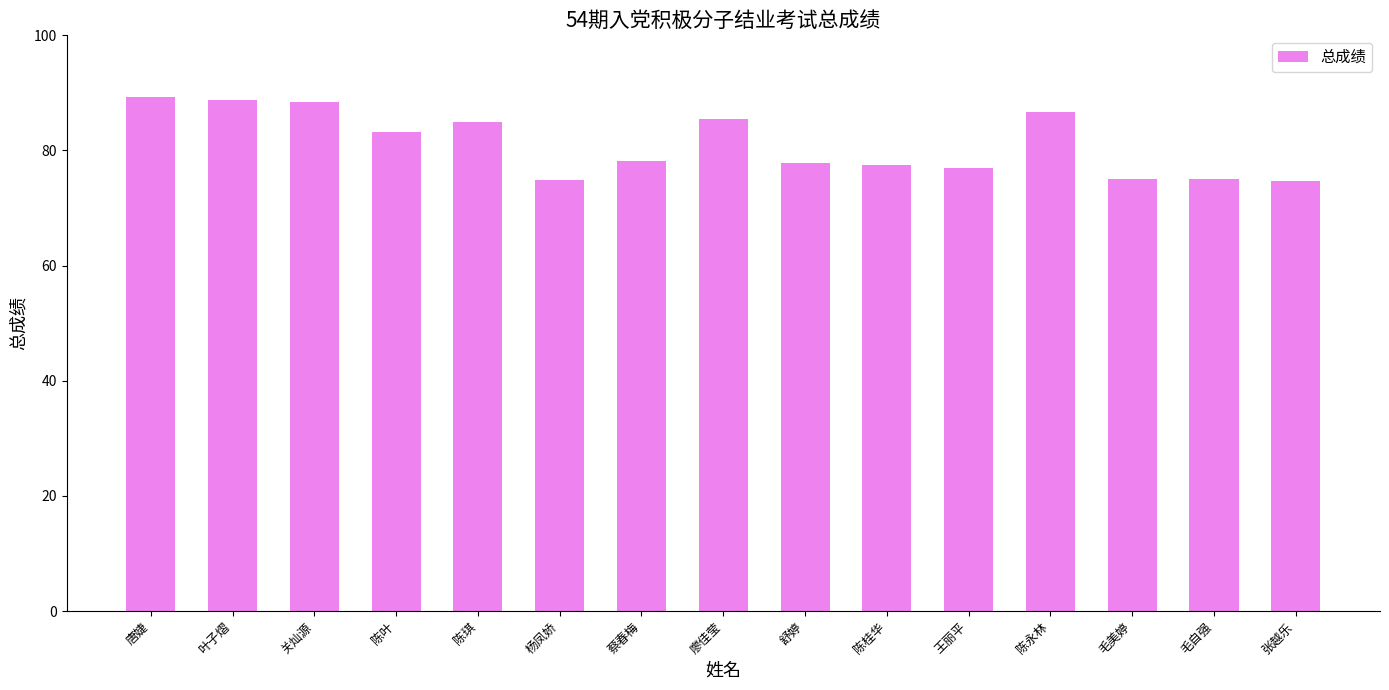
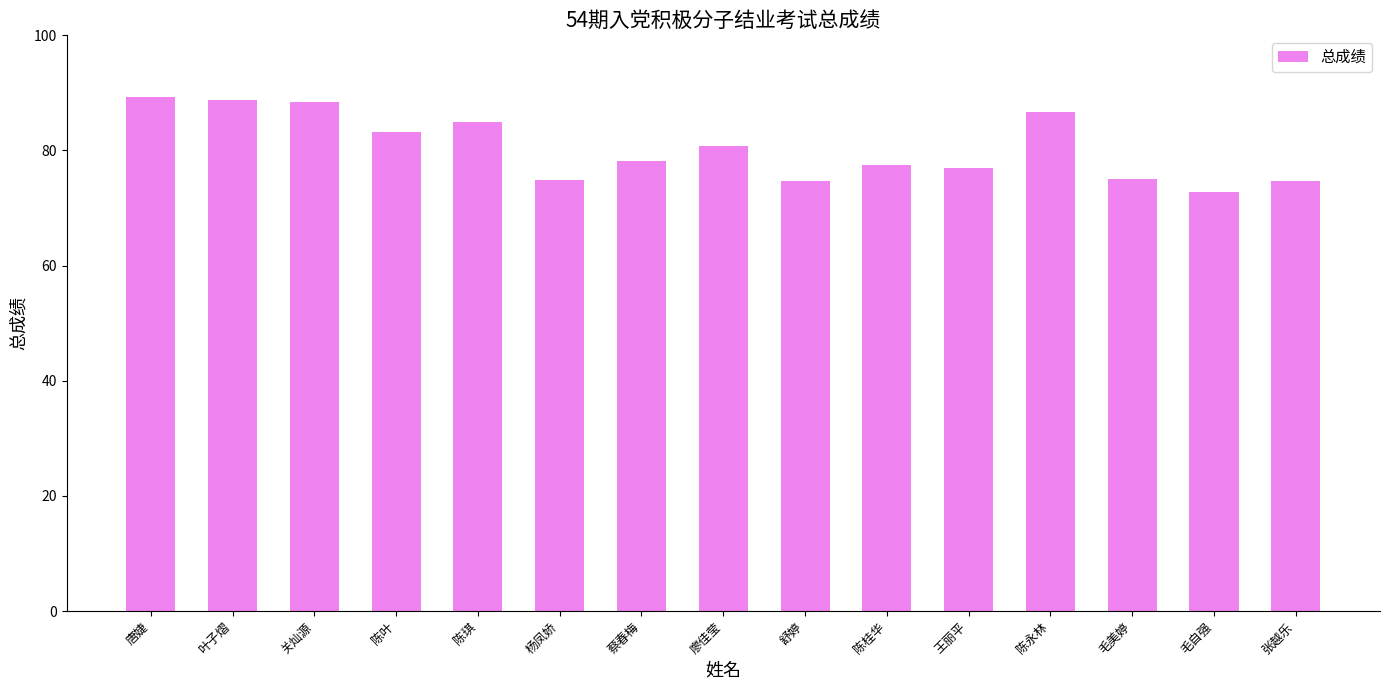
廖佳莹: 85 -> 81
舒婷: 78 -> 75
毛自强: 75 -> 73
